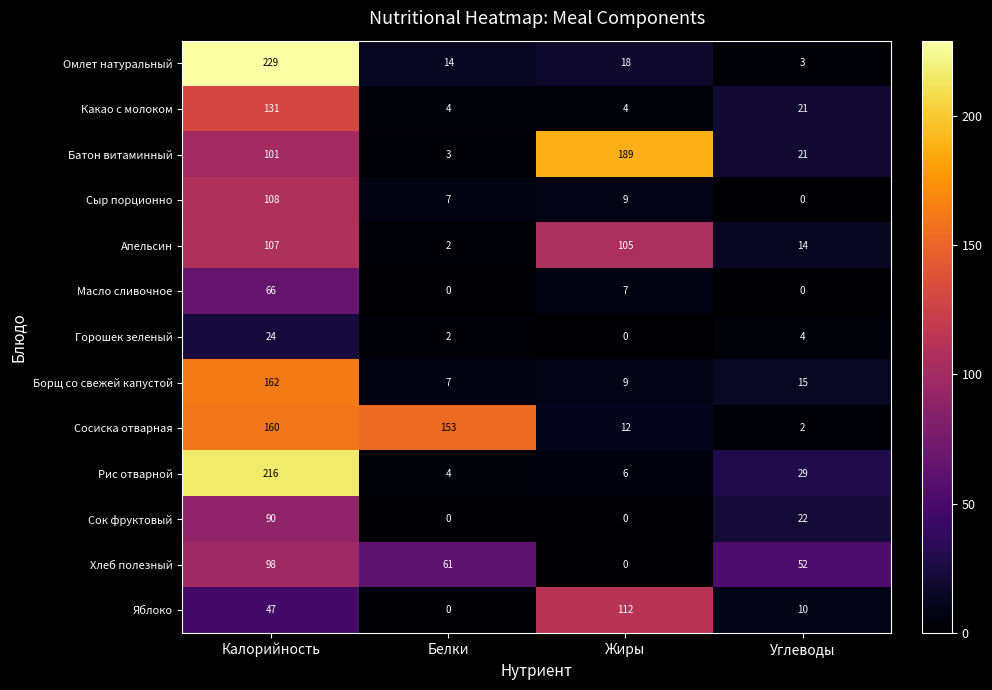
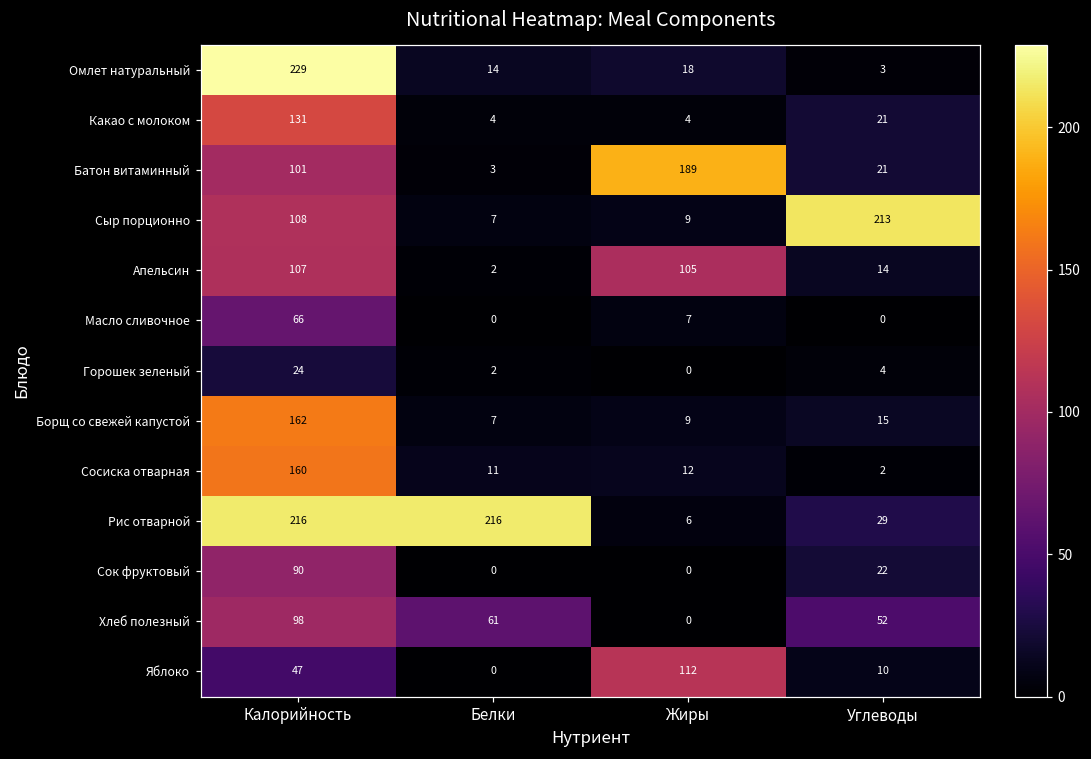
Сыр порционно, Углеводы: 0 -> 213
Сосиска отварная, Белки: 153 -> 11
Рис отварной, Белки: 4 -> 216
